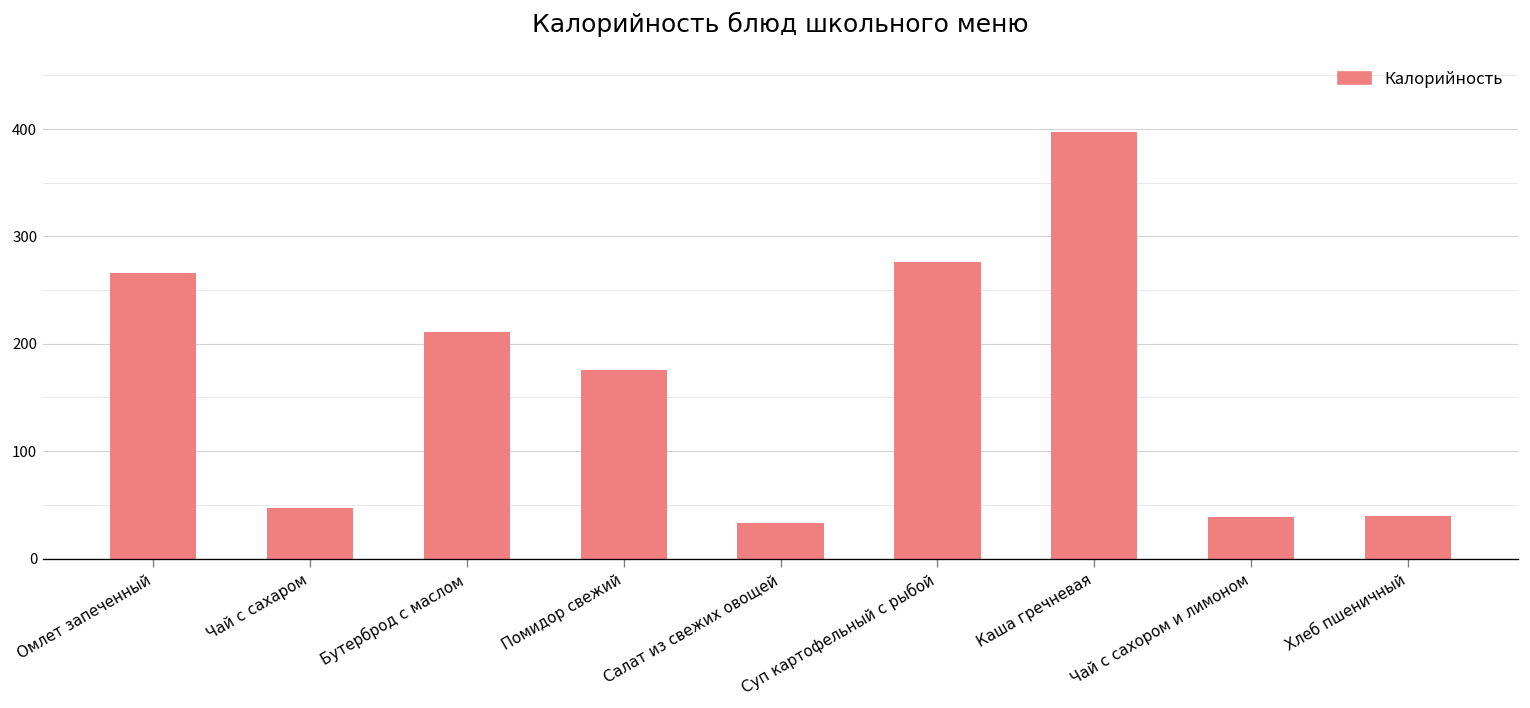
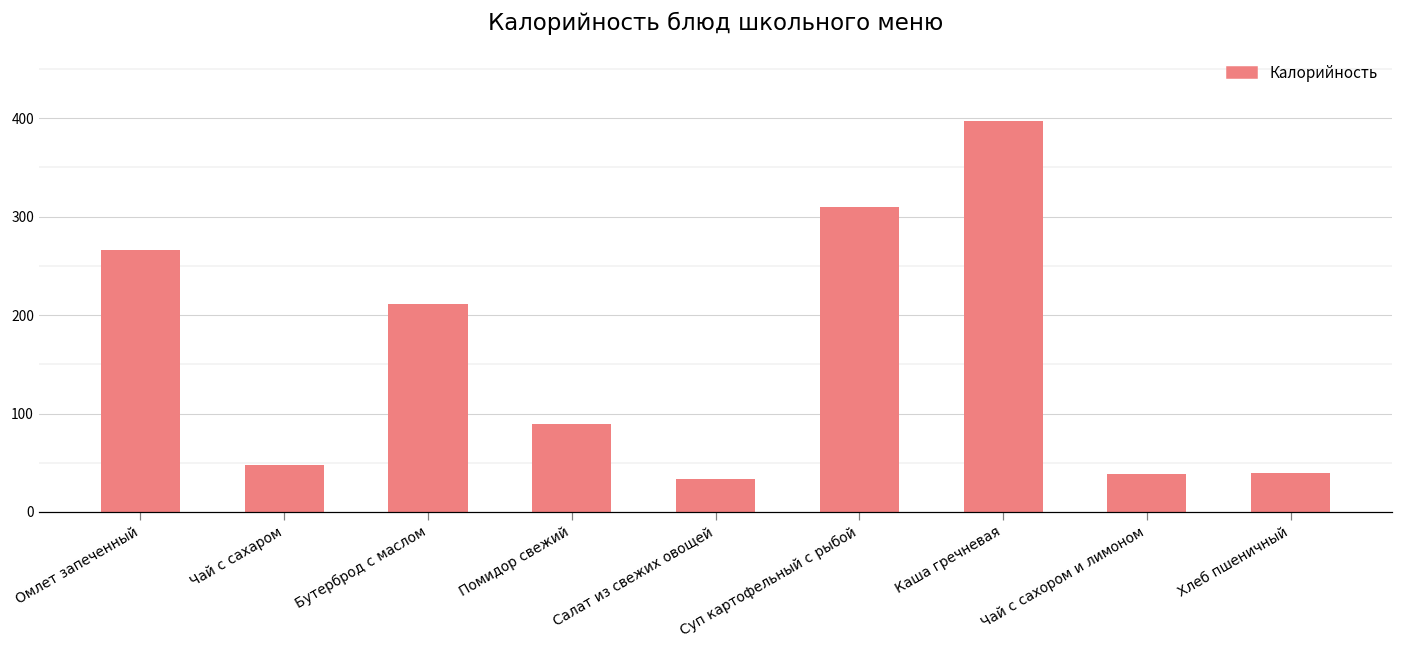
Помидор свежий: 180 -> 90
Суп картофельный с рыбой: 280 -> 310
